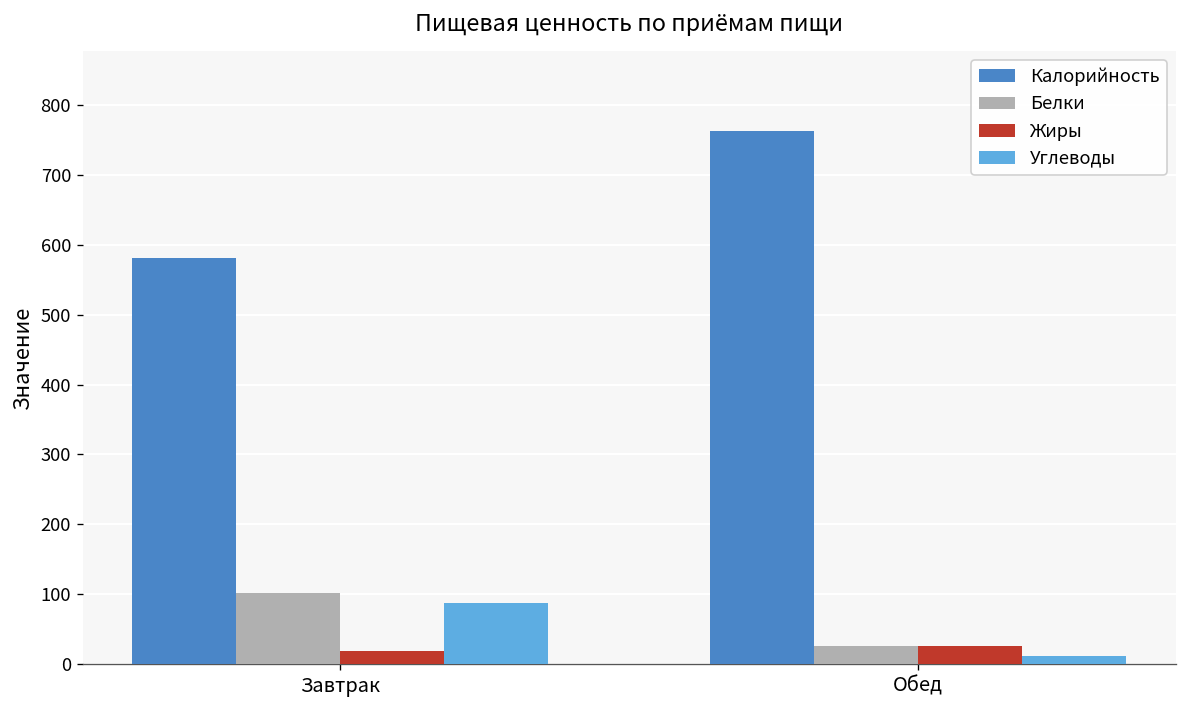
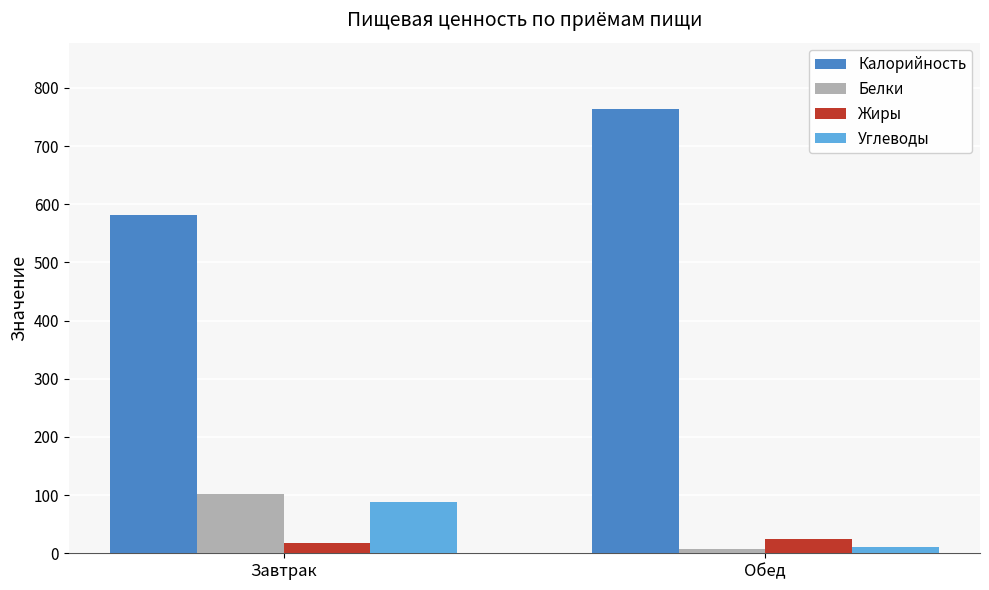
Белки, Обед: 30 -> 10
